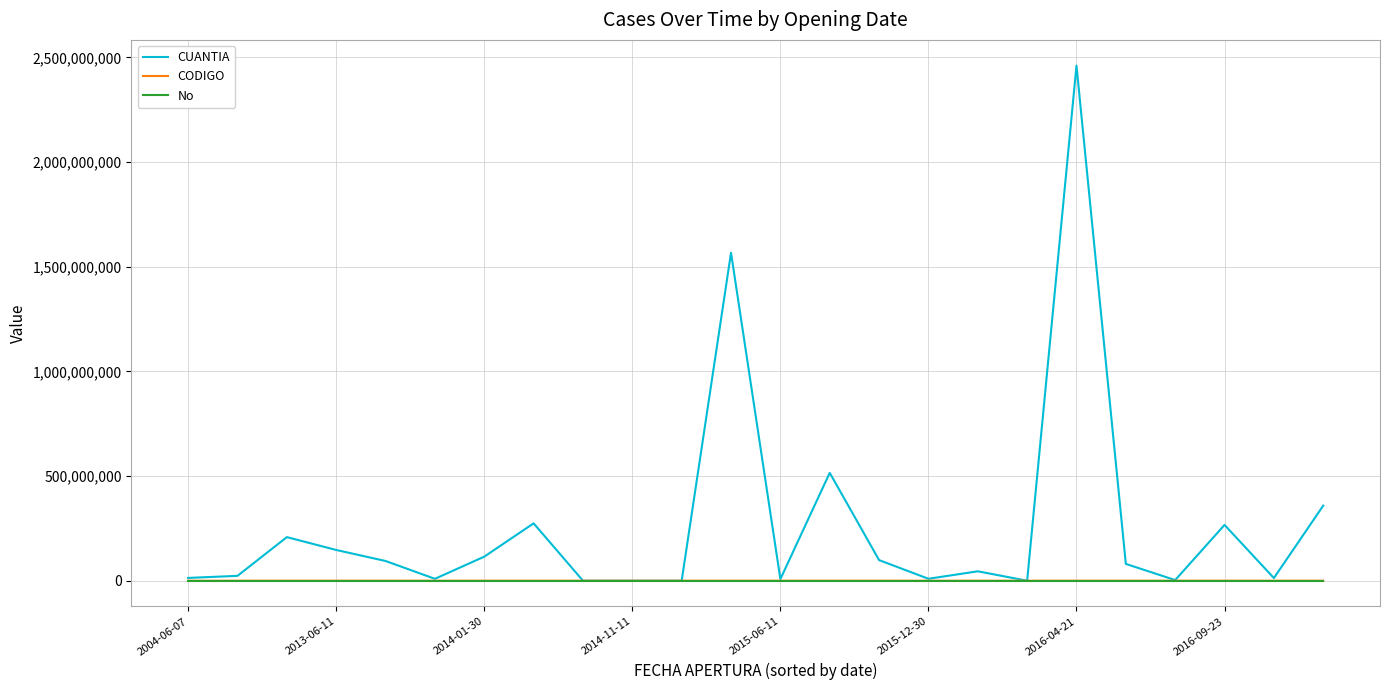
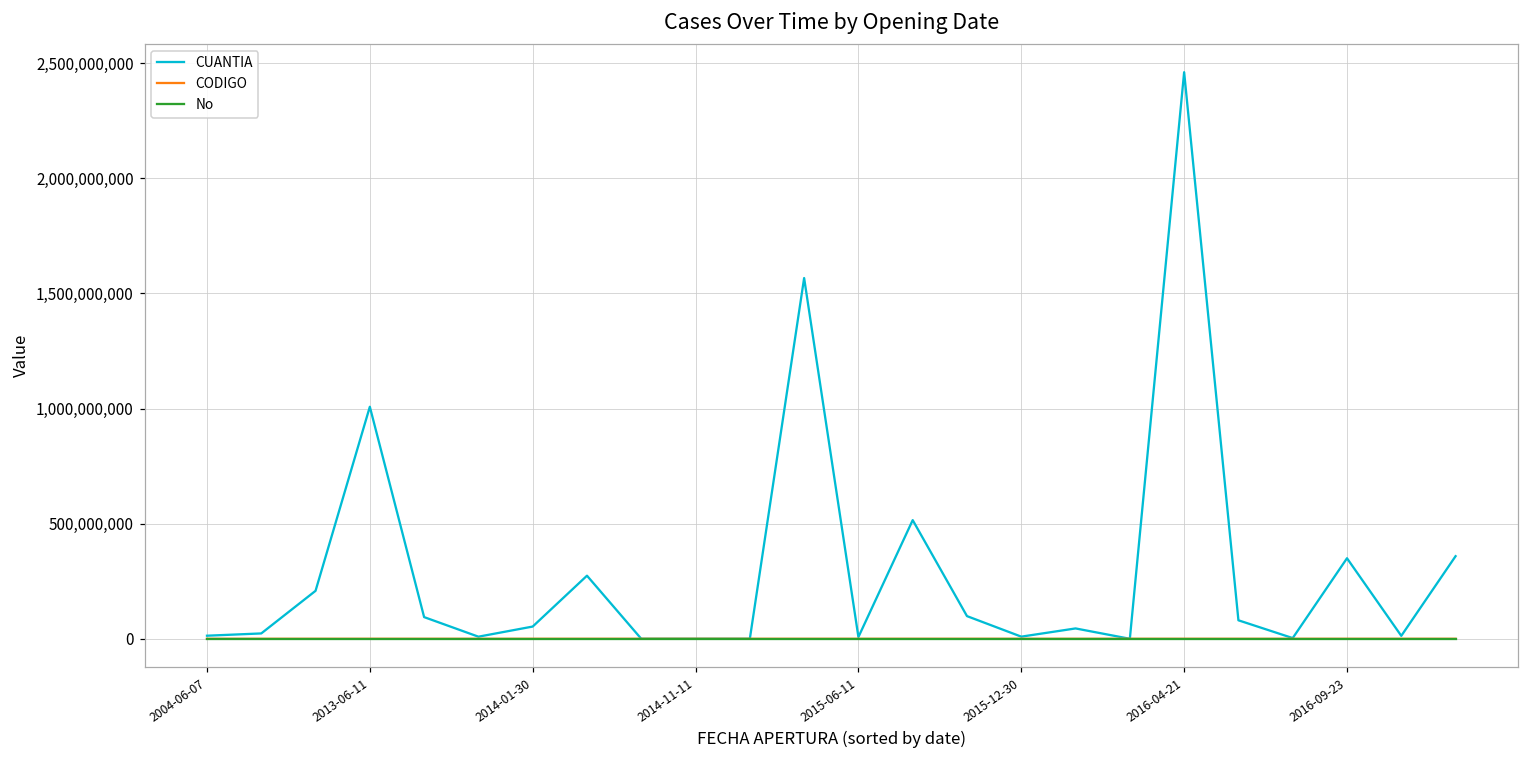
CUANTIA, 2013-06-11: 150,000,000 -> 1,010,000,000
CUANTIA, 2014-01-30: 110,000,000 -> 50,000,000
CUANTIA, 2016-09-23: 270,000,000 -> 350,000,000
